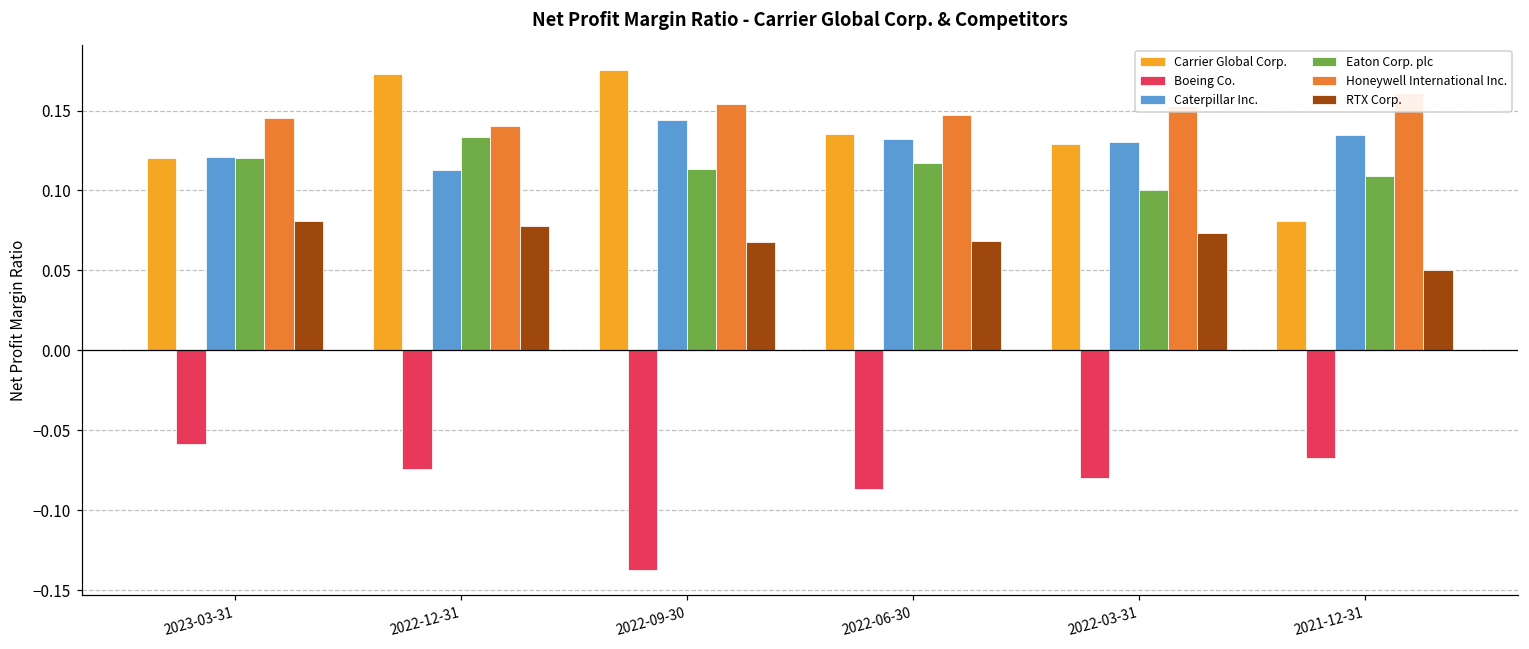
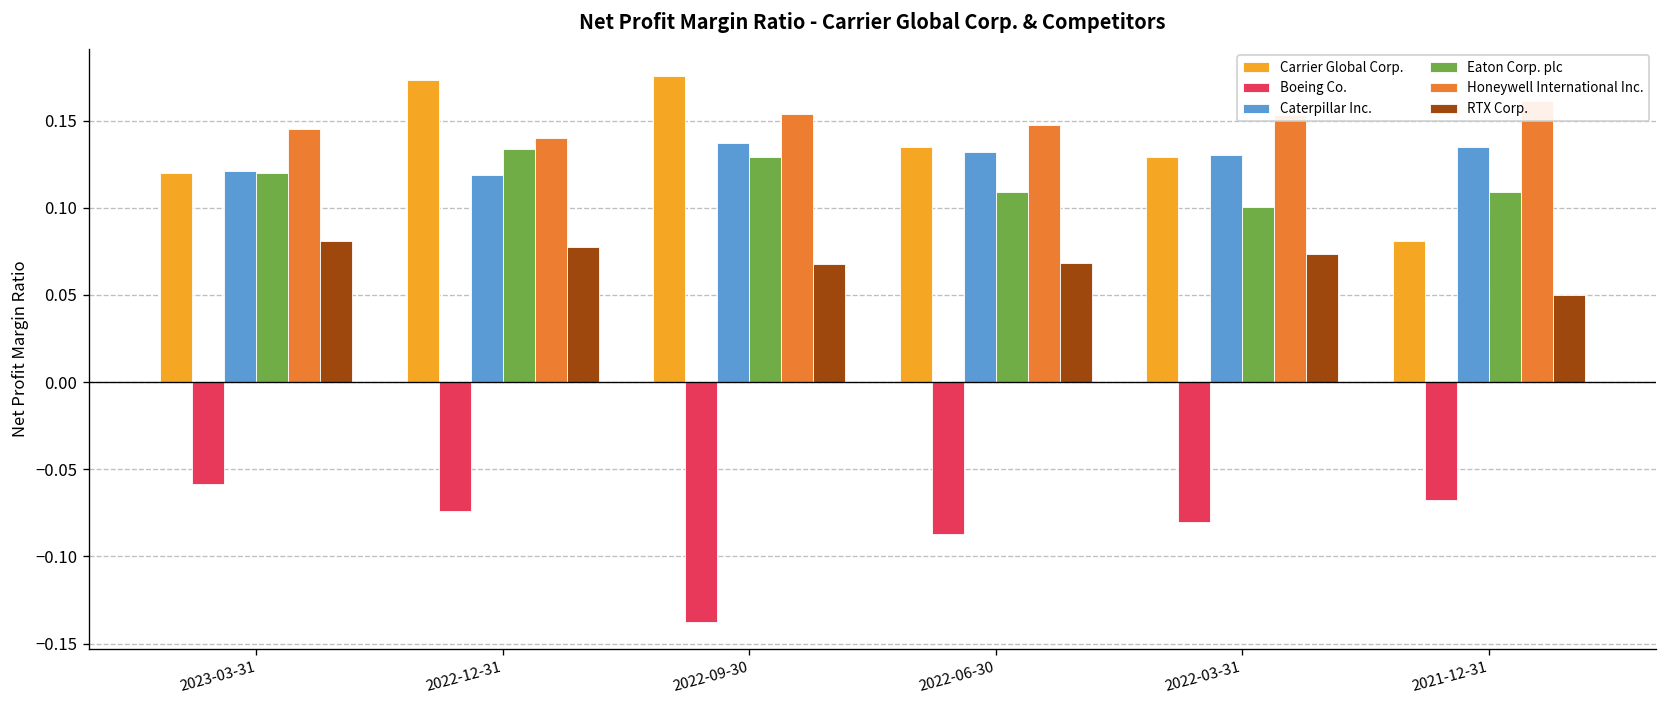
Caterpillar Inc., 2022-12-31: 0.113 -> 0.119
Caterpillar Inc., 2022-09-30: 0.144 -> 0.137
Eaton Corp. plc, 2022-09-30: 0.114 -> 0.129
Eaton Corp. plc, 2022-06-30: 0.117 -> 0.109
